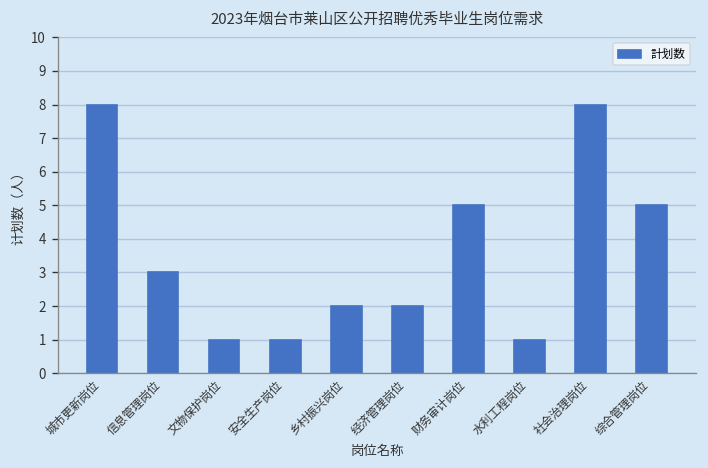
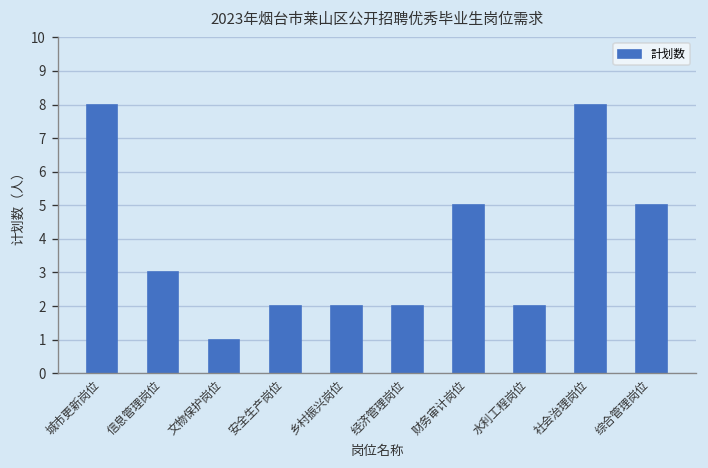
安全生产岗位: 1 -> 2
水利工程岗位: 1 -> 2
